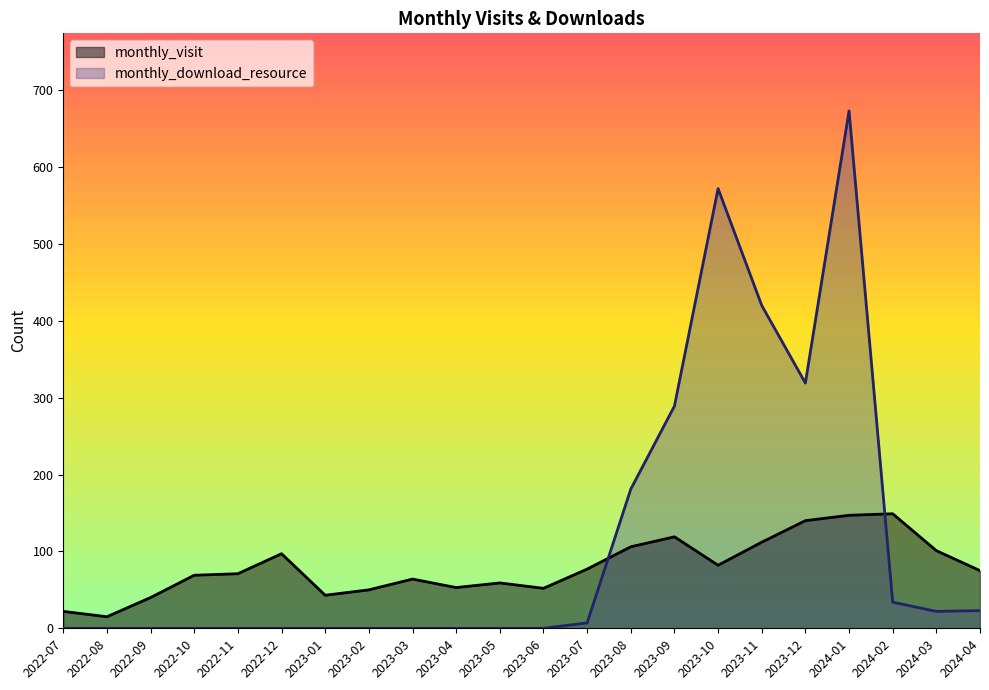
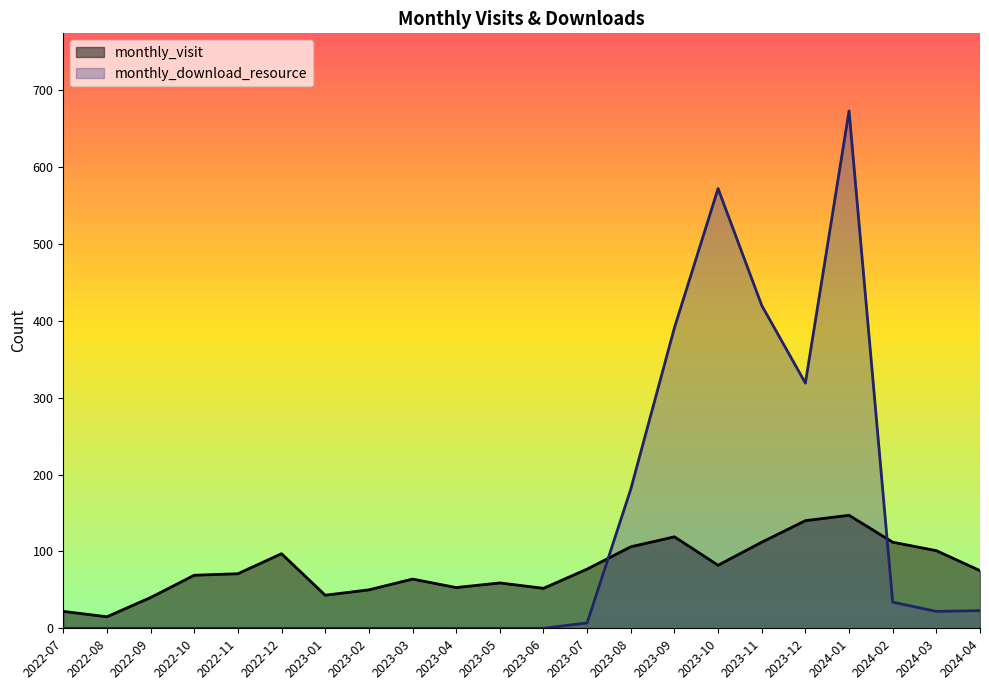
monthly_download_resource, 2023-09: 290 -> 390
monthly_visit, 2024-02: 150 -> 110
